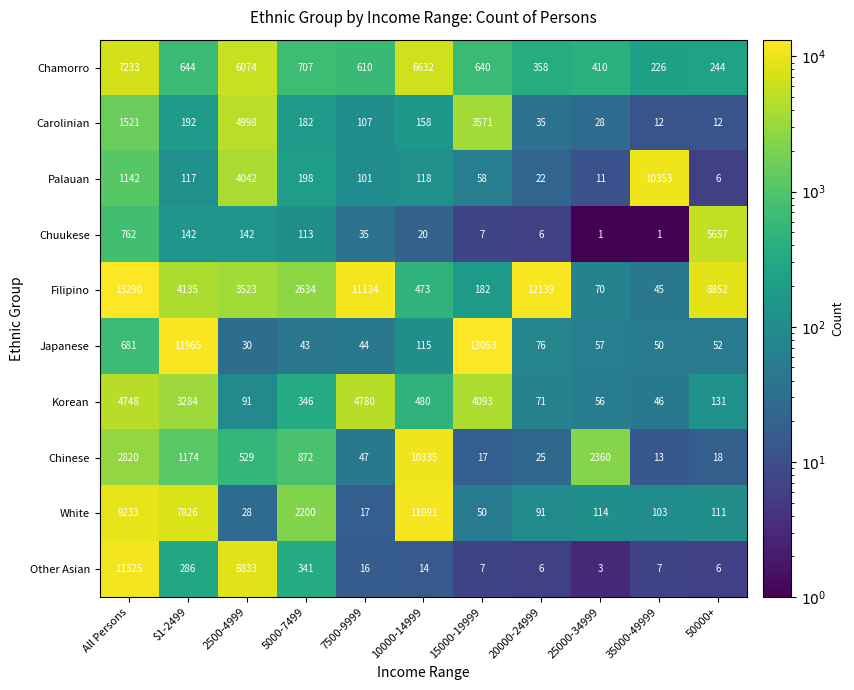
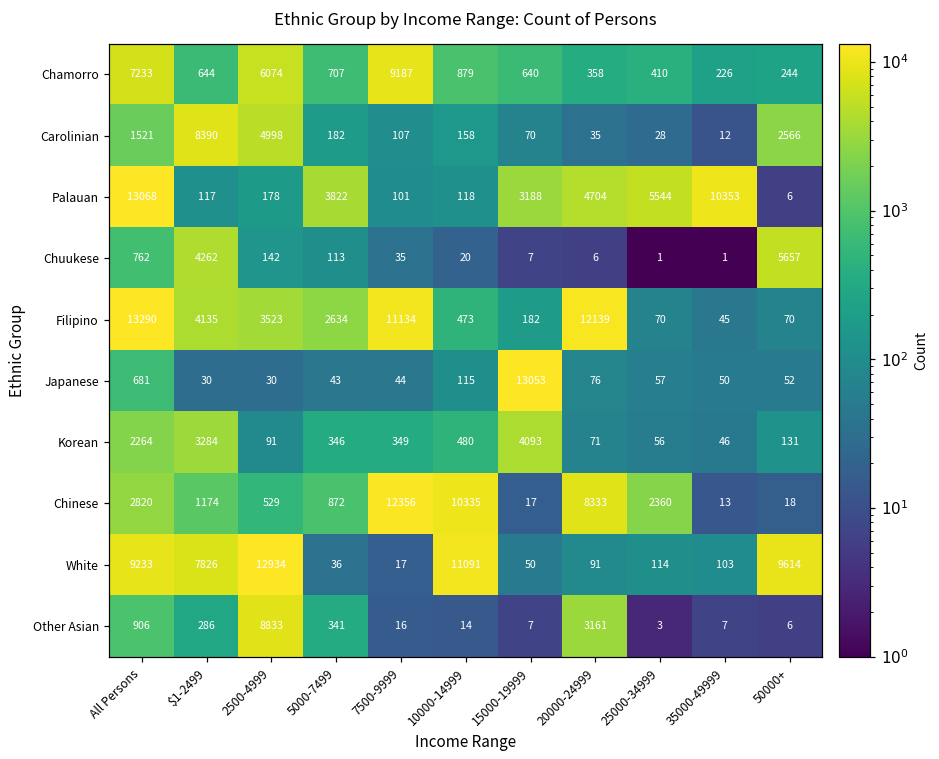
Chamorro, 7500-9999: 610 -> 9187
Chamorro, 10000-14999: 6632 -> 879
Carolinian, $1-2499: 192 -> 8390
Carolinian, 15000-19999: 3571 -> 70
Carolinian, 50000+: 12 -> 2566
Palauan, All Persons: 1142 -> 13068
Palauan, 2500-4999: 4042 -> 178
Palauan, 5000-7499: 198 -> 3822
Palauan, 15000-19999: 58 -> 3188
Palauan, 20000-24999: 22 -> 4704
Palauan, 25000-34999: 11 -> 5544
Chuukese, $1-2499: 142 -> 4262
Filipino, 50000+: 8852 -> 70
Japanese, $1-2499: 11965 -> 30
Korean, All Persons: 4748 -> 2264
Korean, 7500-9999: 4780 -> 349
Chinese, 7500-9999: 47 -> 12356
Chinese, 20000-24999: 25 -> 8333
White, 2500-4999: 28 -> 12934
White, 5000-7499: 2200 -> 36
White, 50000+: 111 -> 9614
Other Asian, All Persons: 11325 -> 906
Other Asian, 20000-24999: 6 -> 3161
